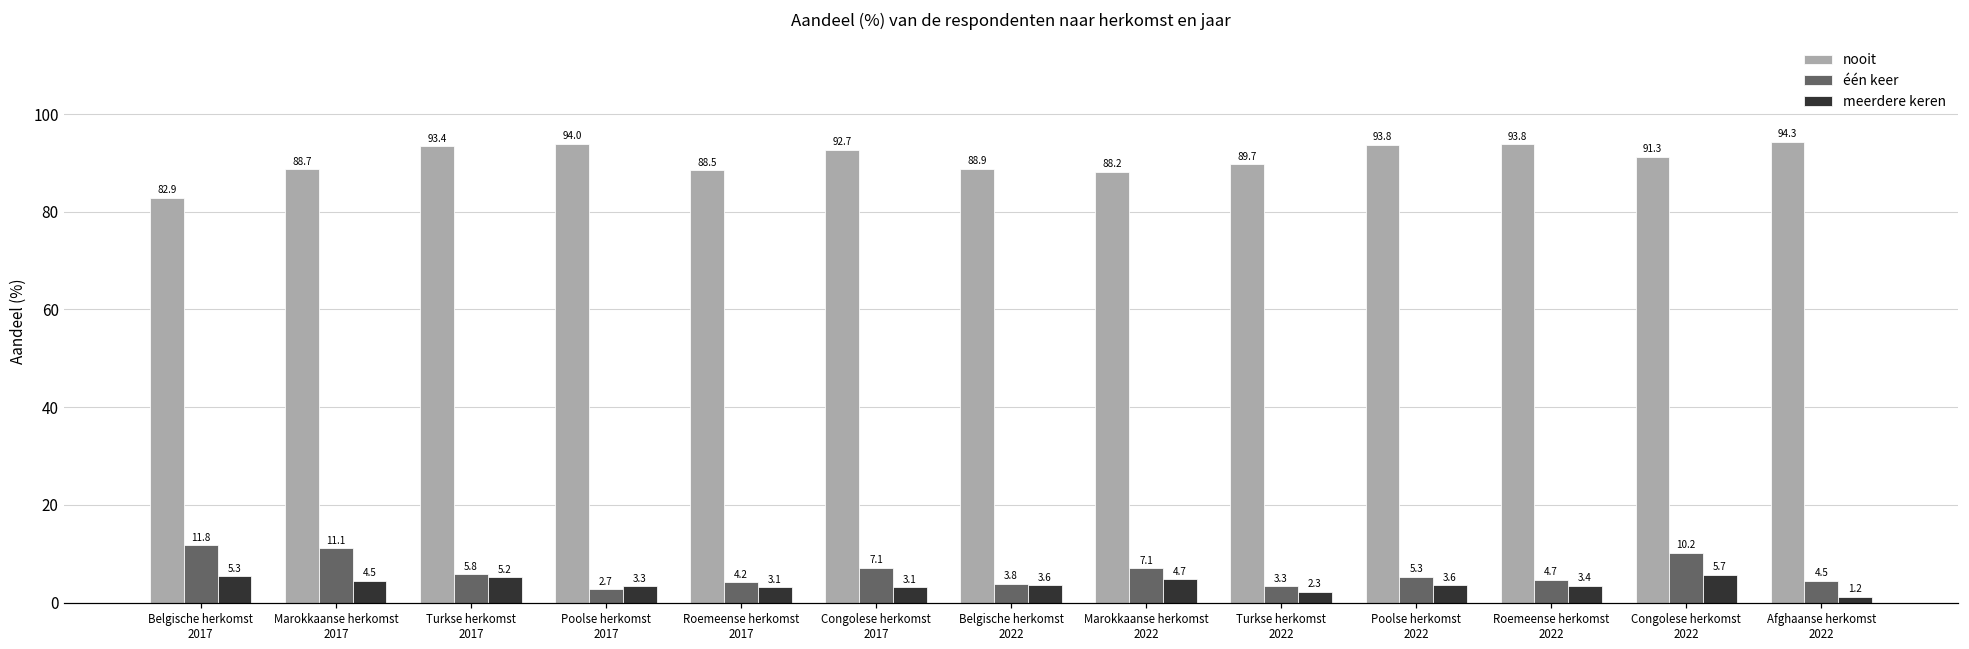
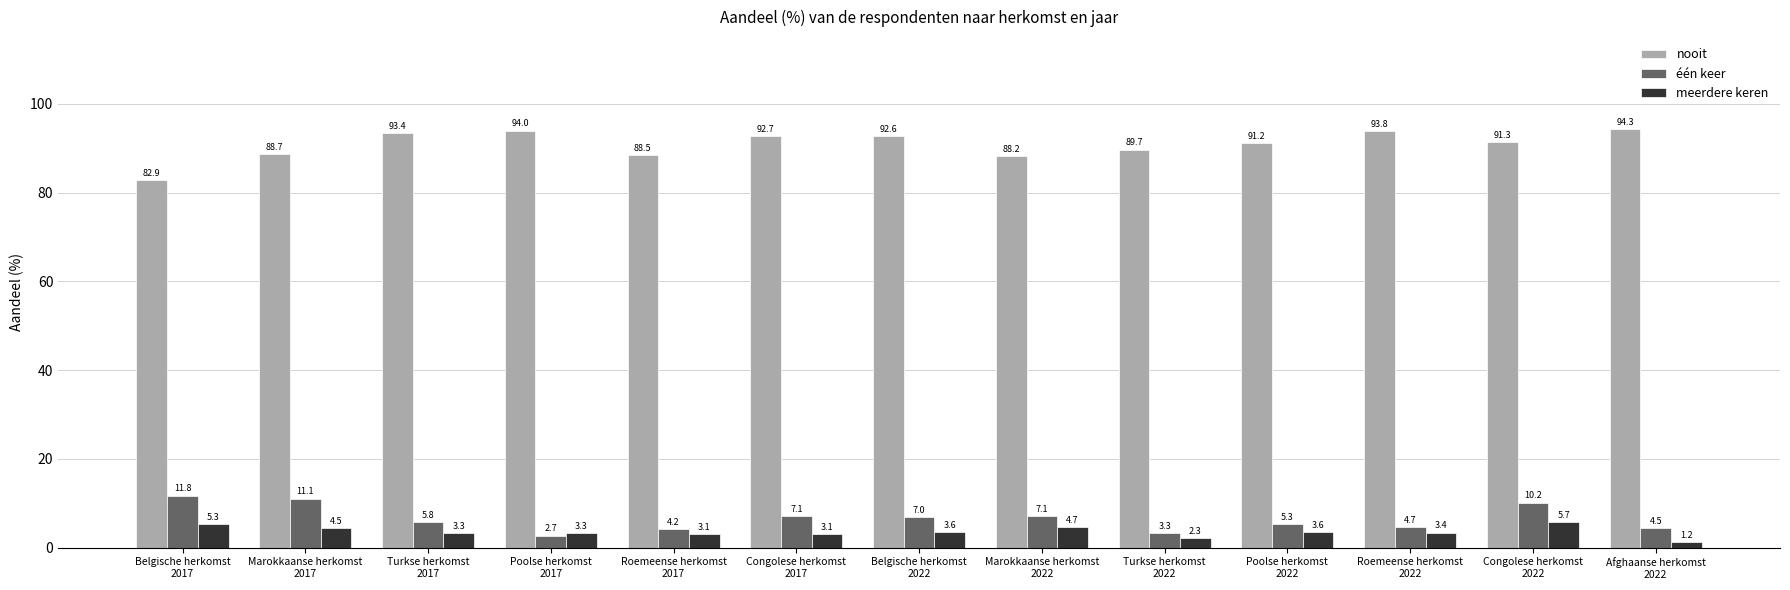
meerdere keren, Turkse herkomst 2017: 5.2 -> 3.3
nooit, Belgische herkomst 2022: 88.9 -> 92.6
één keer, Belgische herkomst 2022: 3.8 -> 7.0
nooit, Poolse herkomst 2022: 93.8 -> 91.2
